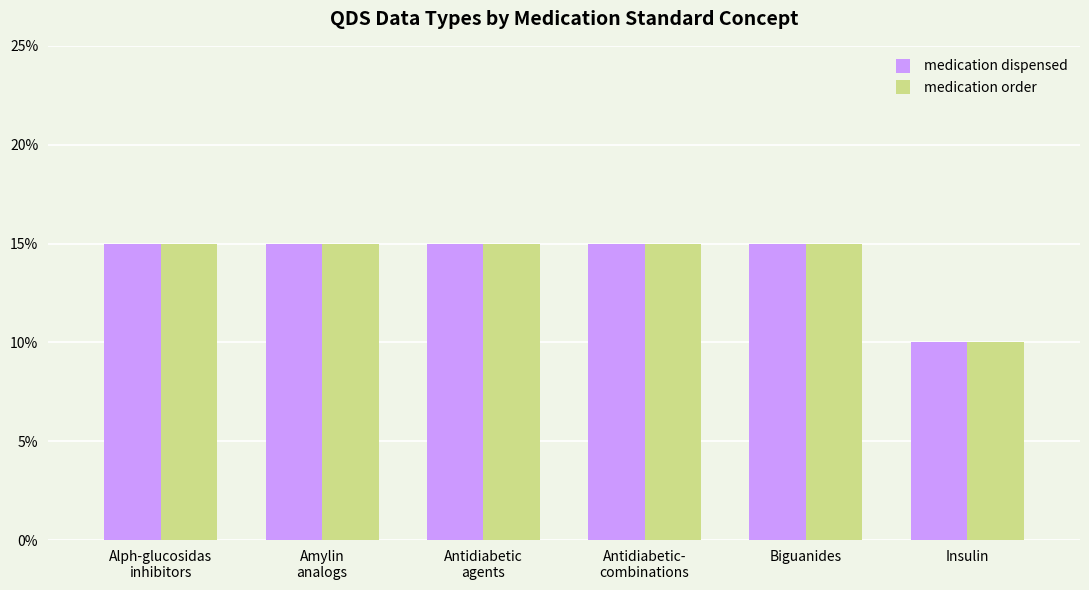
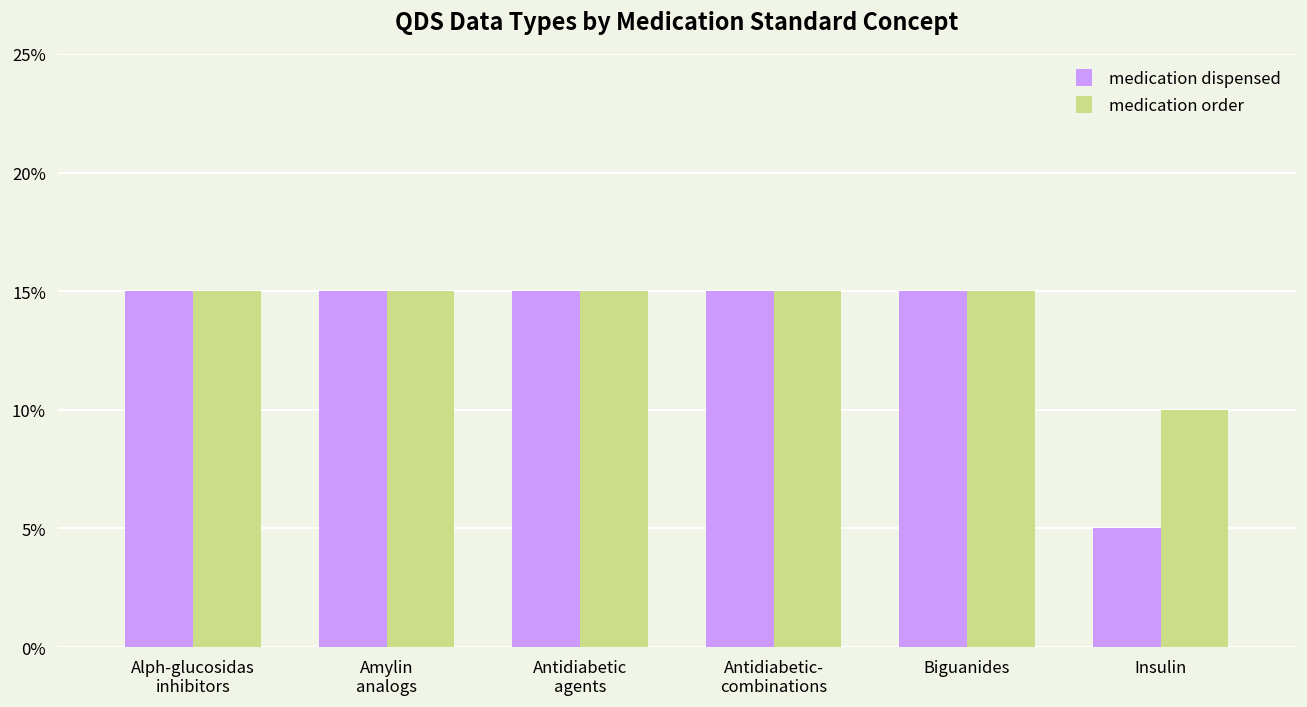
medication dispensed, Insulin: 10.0% -> 5.0%
